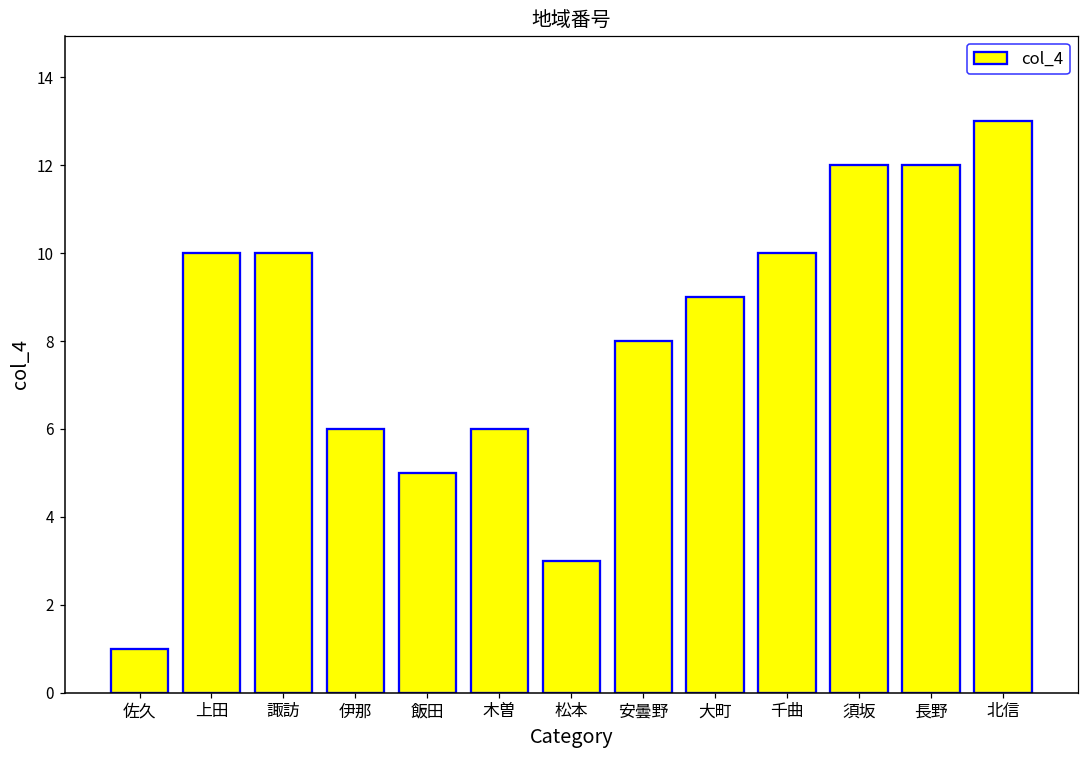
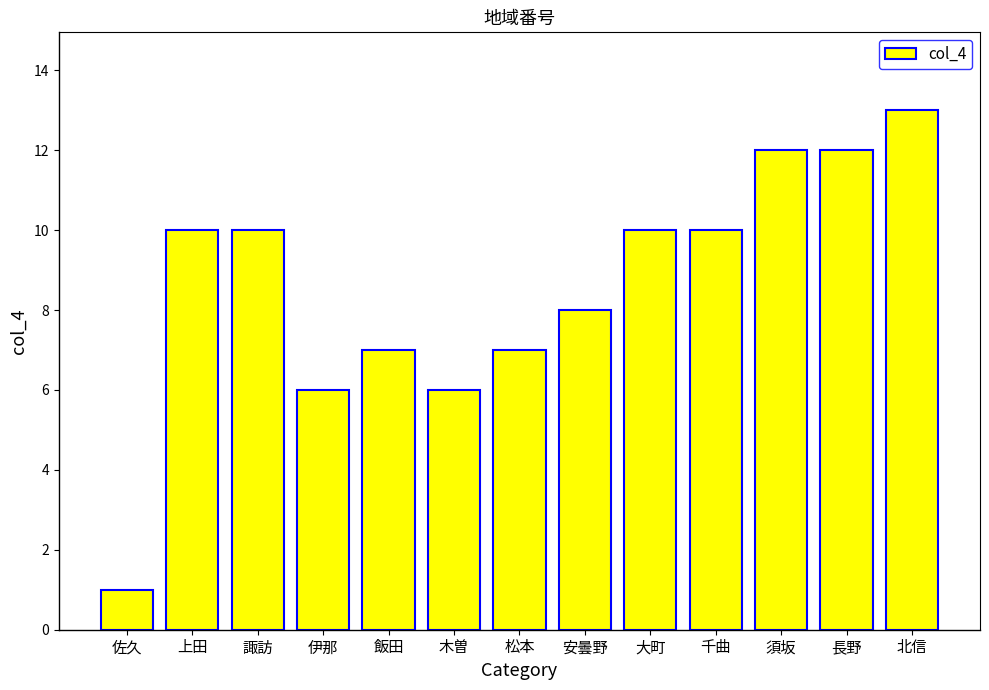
飯田: 5 -> 7
松本: 3 -> 7
大町: 9 -> 10
